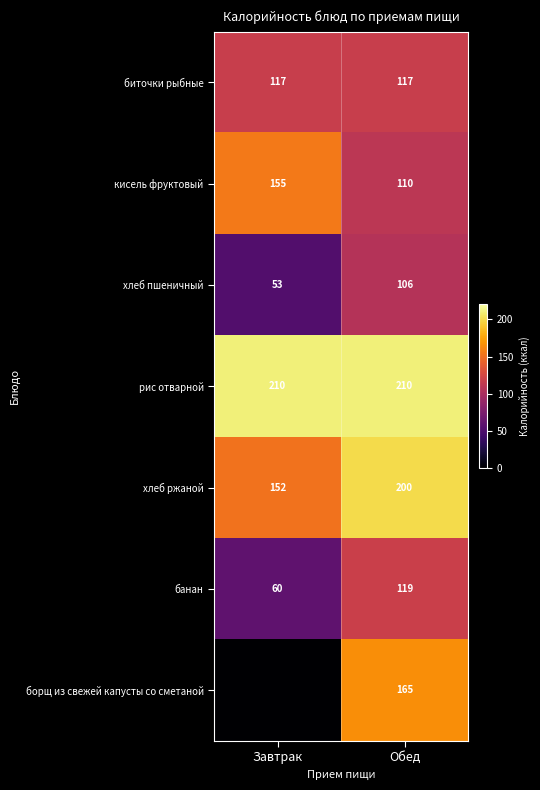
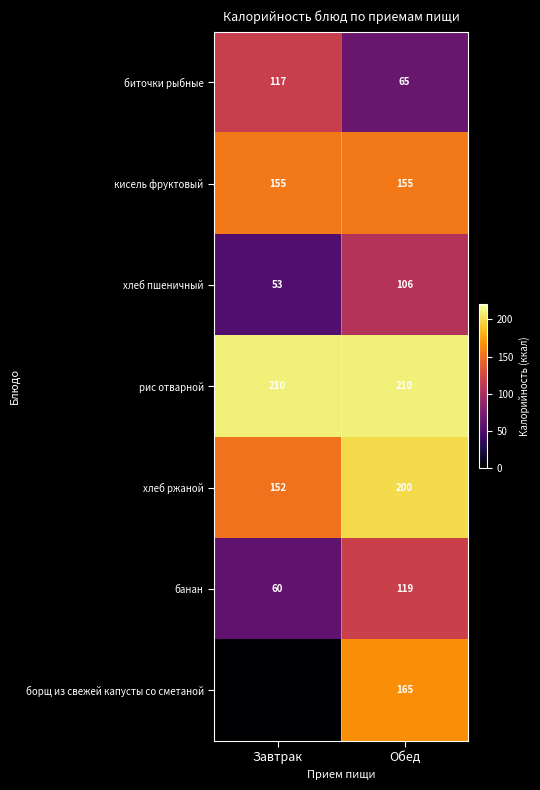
биточки рыбные, Обед: 117 -> 65
кисель фруктовый, Обед: 110 -> 155
